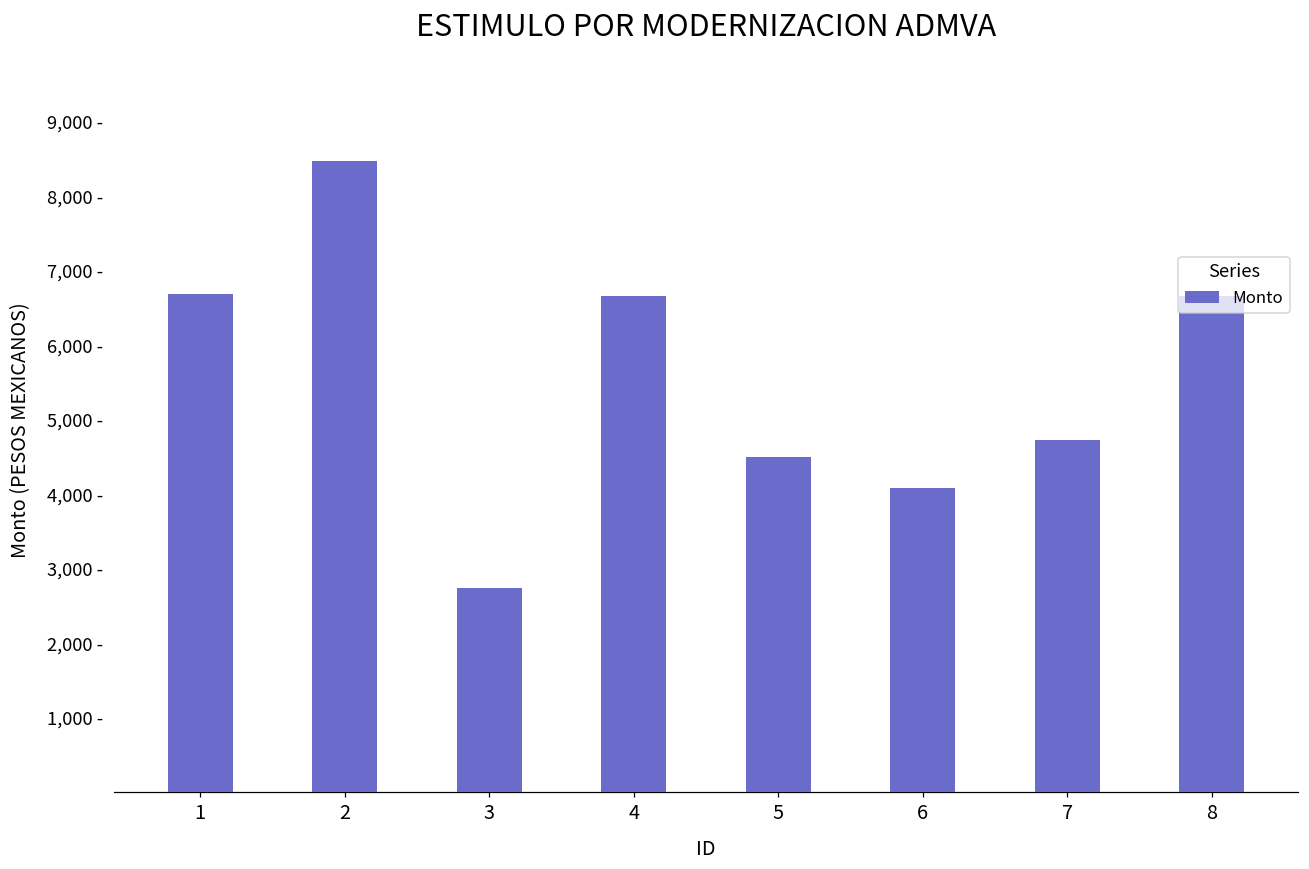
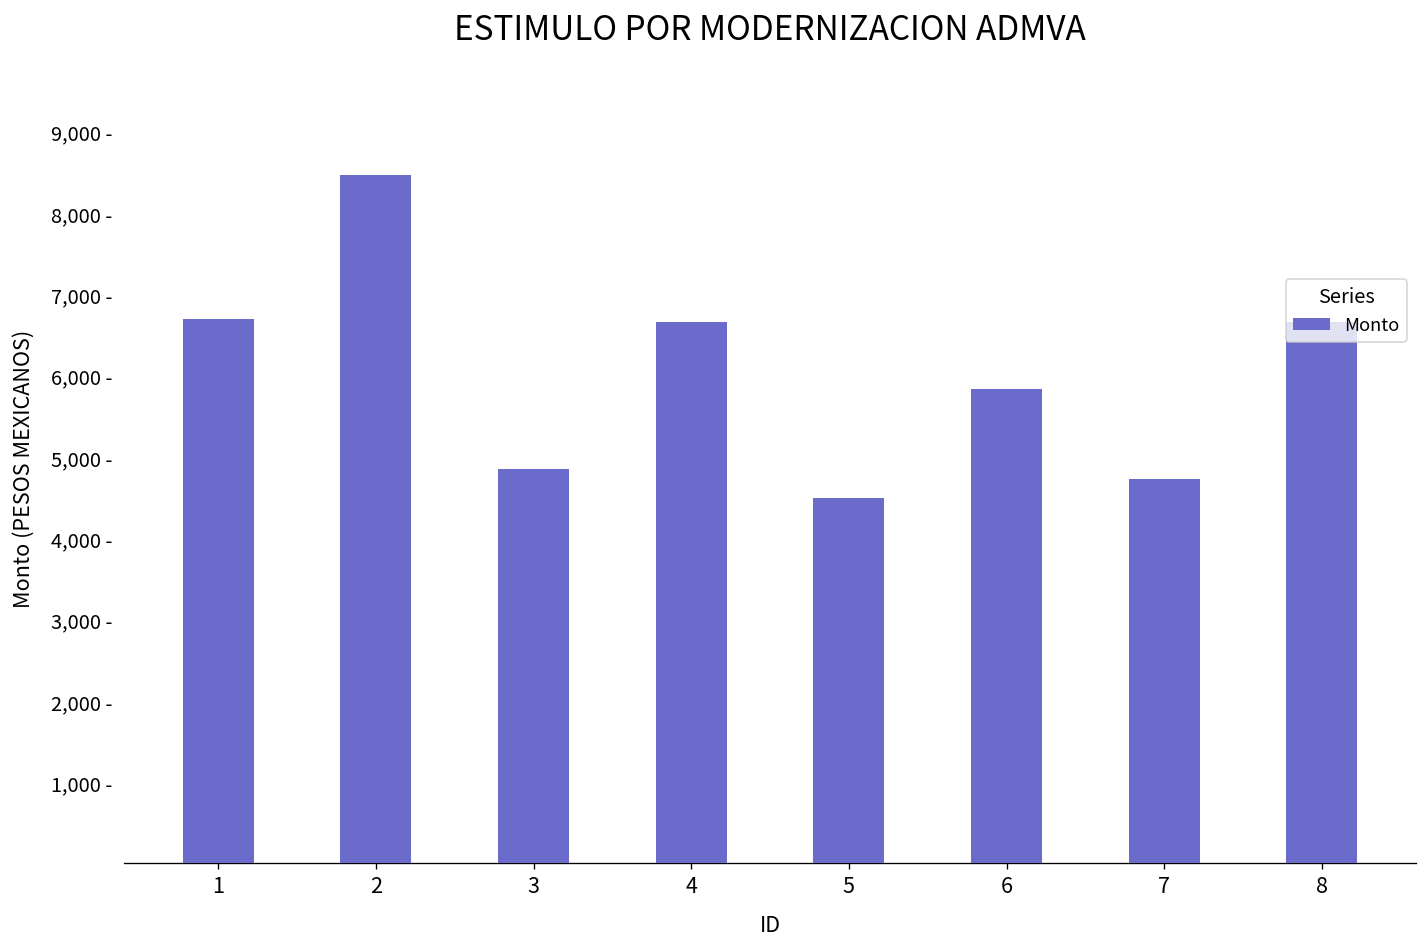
3: 2,700 - -> 4,900 -
6: 4,100 - -> 5,800 -
